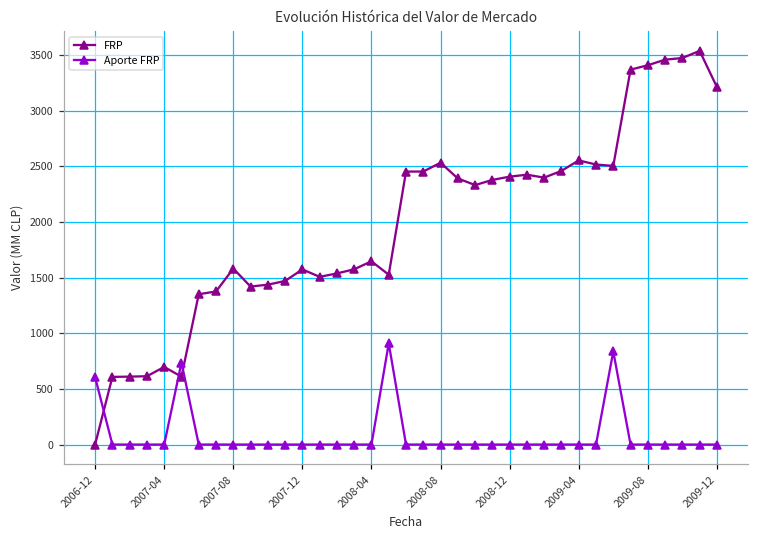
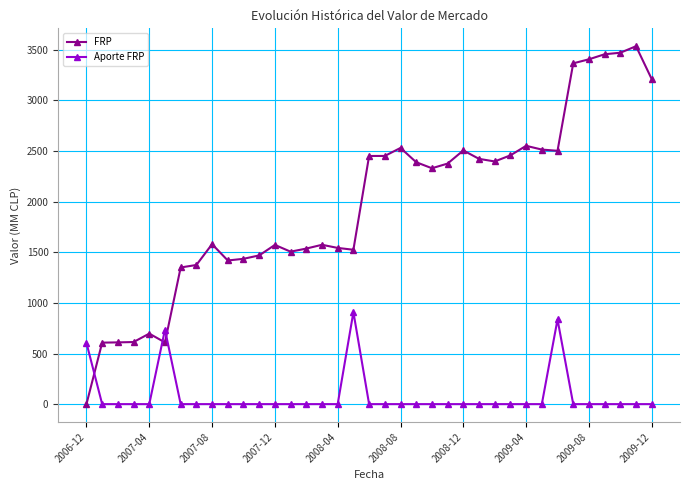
FRP, 2008-04: 1650 -> 1540
FRP, 2008-12: 2410 -> 2510
